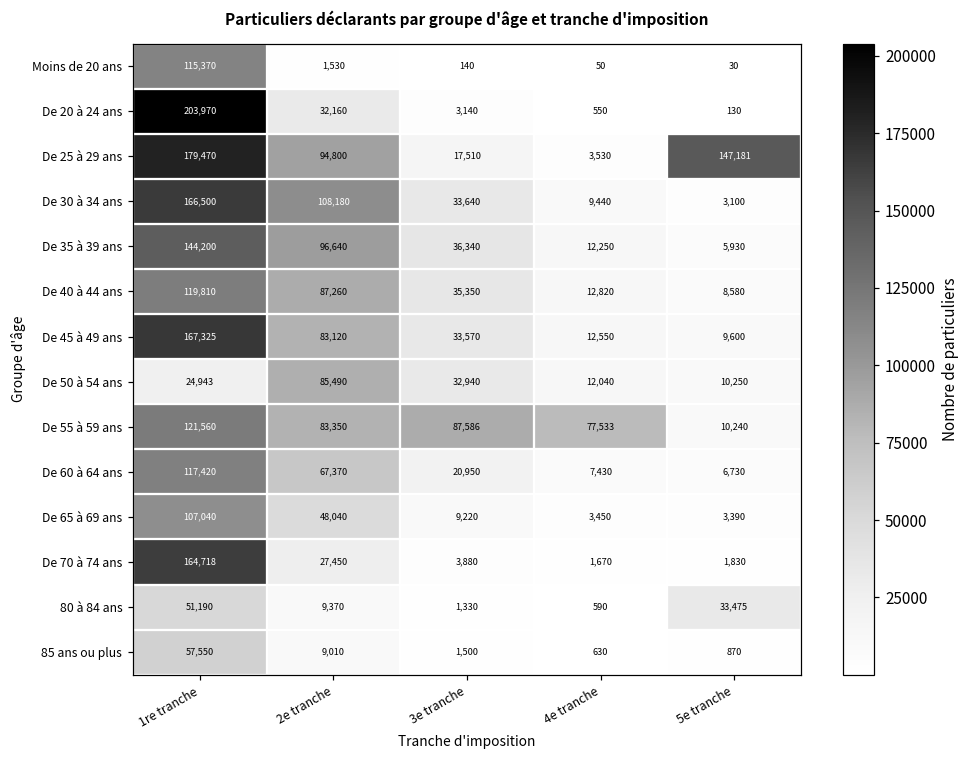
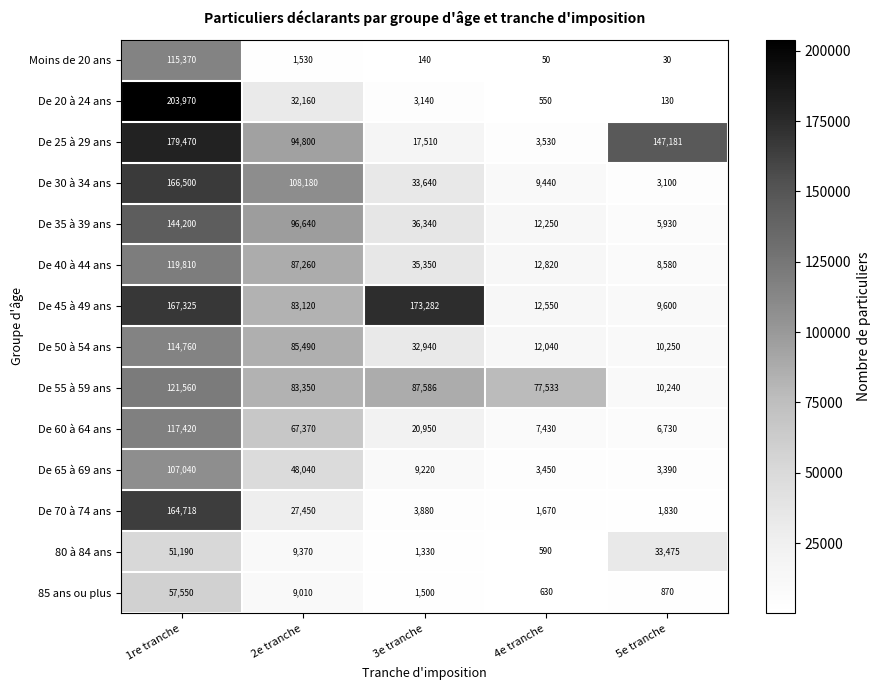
De 45 à 49 ans, 3e tranche: 33,570 -> 173,282
De 50 à 54 ans, 1re tranche: 24,943 -> 114,760
